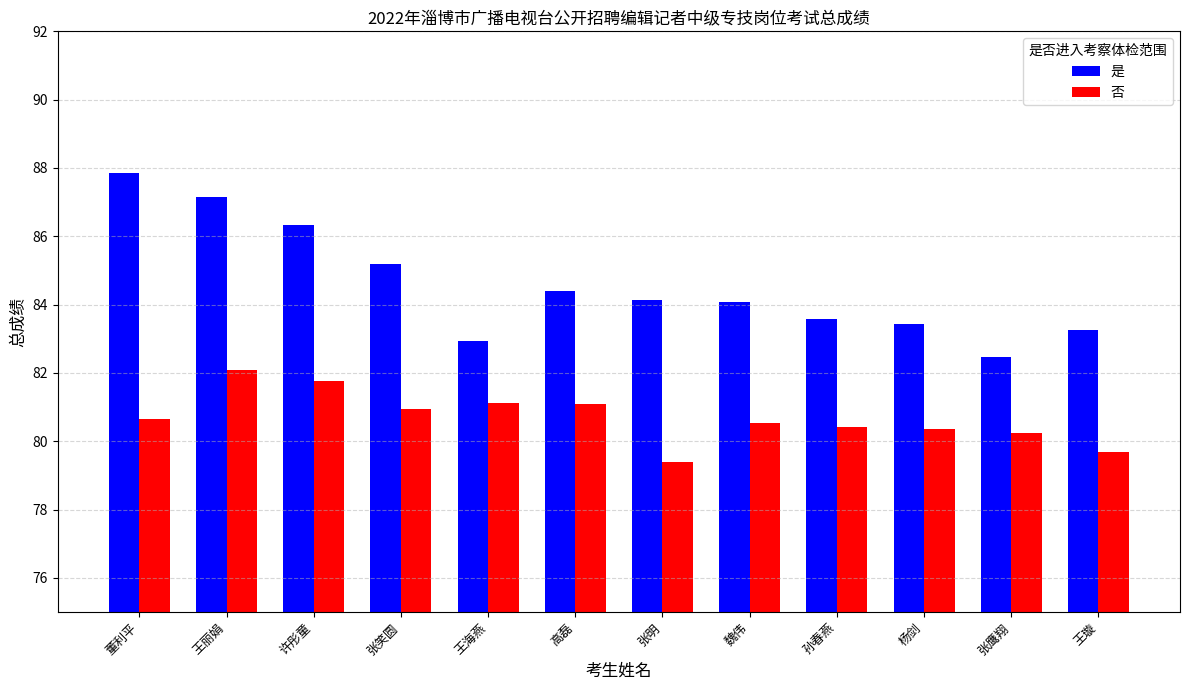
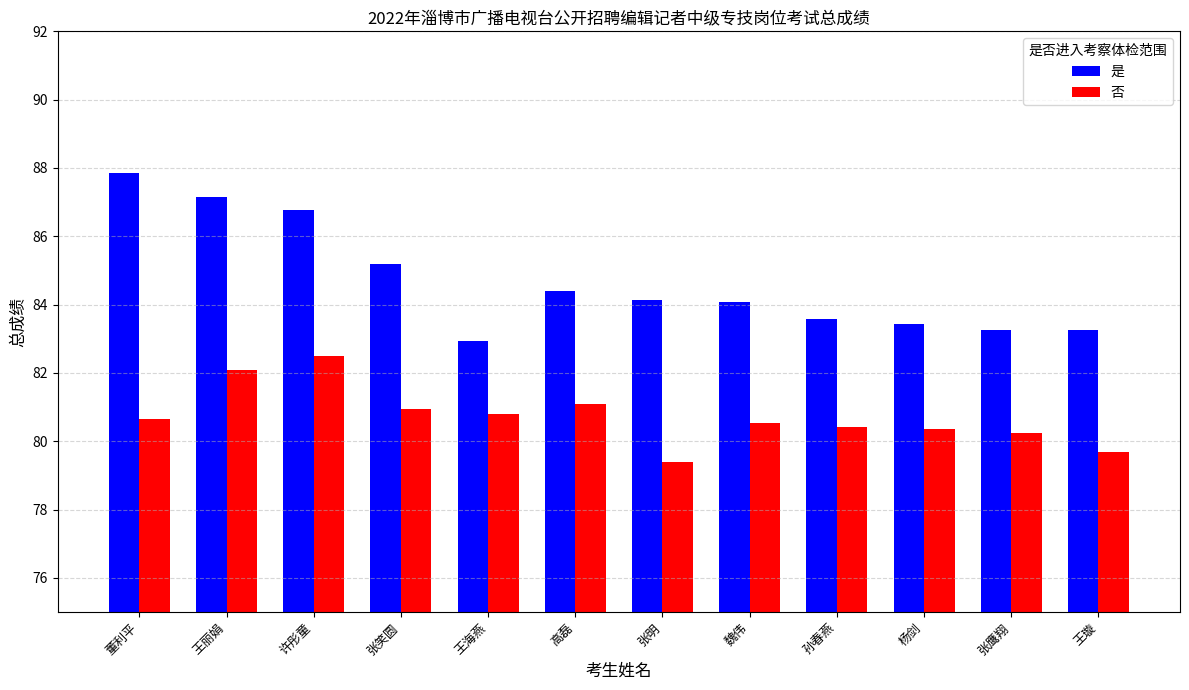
是, 许彤童: 86.3 -> 86.8
否, 许彤童: 81.8 -> 82.5
否, 王海燕: 81.1 -> 80.8
是, 张鹰翔: 82.5 -> 83.3
